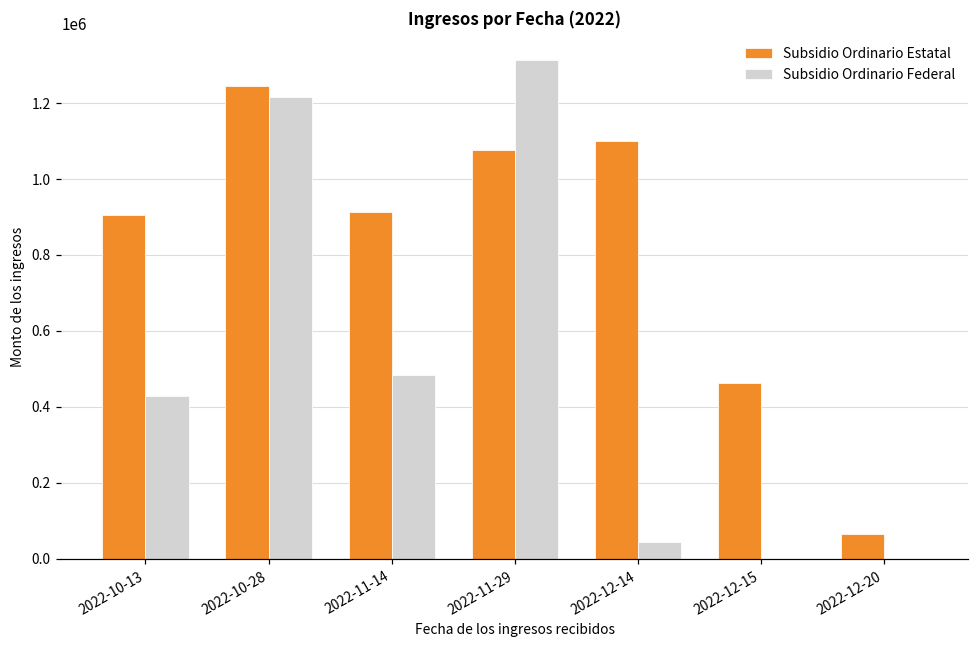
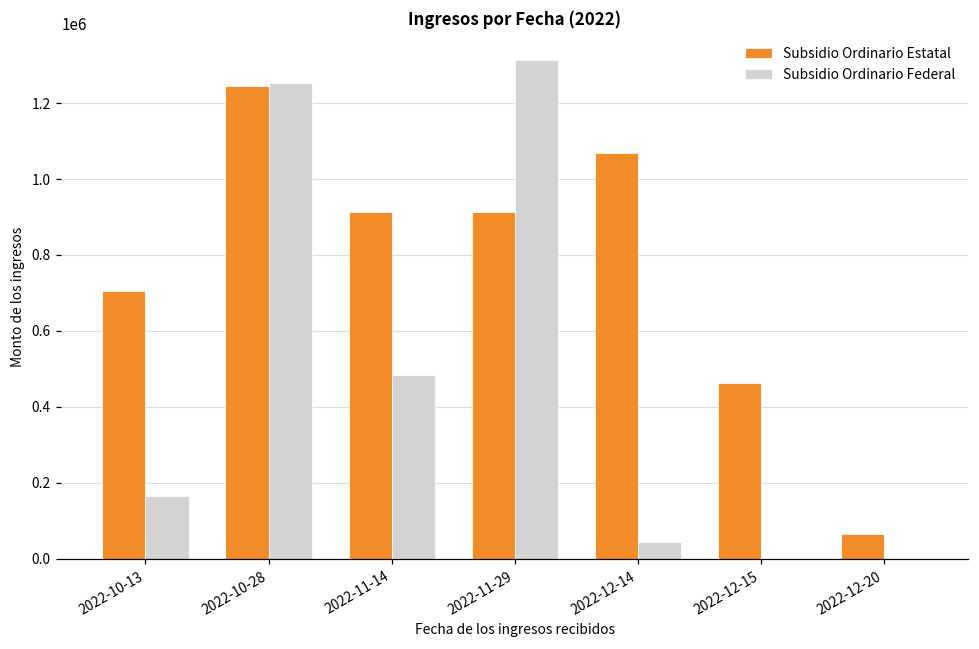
Subsidio Ordinario Estatal, 2022-10-13: 900000 -> 700000
Subsidio Ordinario Federal, 2022-10-13: 430000 -> 170000
Subsidio Ordinario Federal, 2022-10-28: 1220000 -> 1250000
Subsidio Ordinario Estatal, 2022-11-29: 1080000 -> 910000
Subsidio Ordinario Estatal, 2022-12-14: 1100000 -> 1070000
